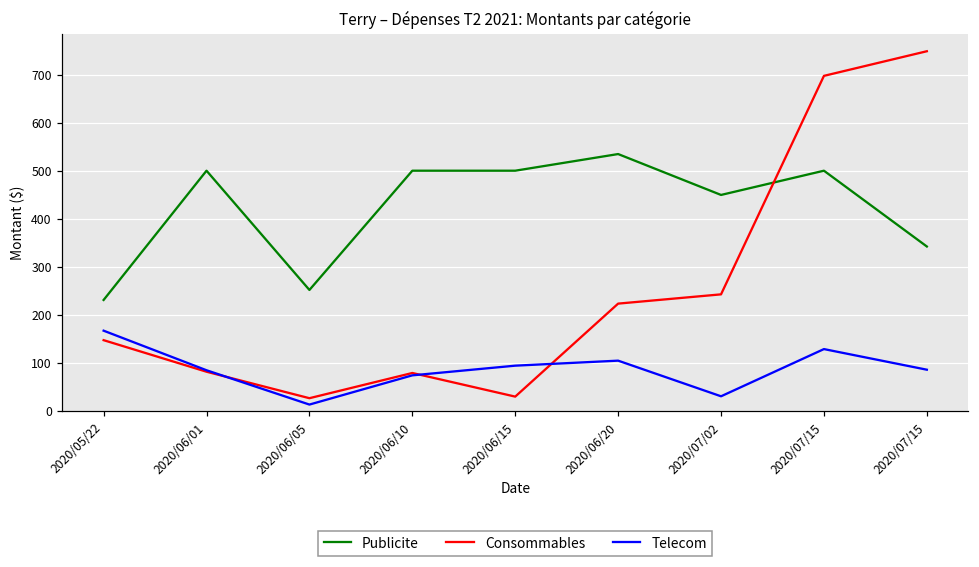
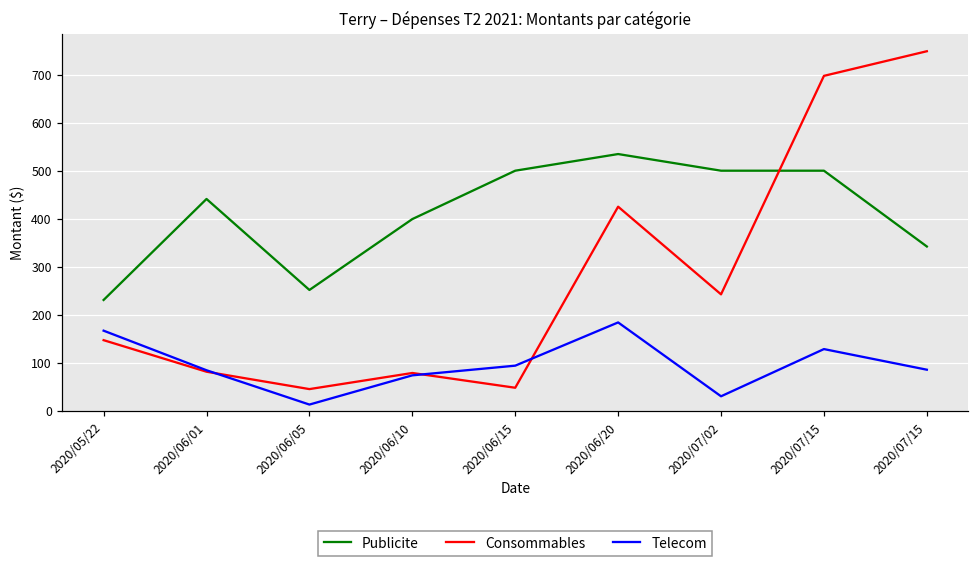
Publicite, 2020/06/01: 500 -> 440
Consommables, 2020/06/05: 30 -> 40
Publicite, 2020/06/10: 500 -> 400
Consommables, 2020/06/15: 30 -> 50
Consommables, 2020/06/20: 220 -> 430
Telecom, 2020/06/20: 100 -> 180
Publicite, 2020/07/02: 450 -> 500
